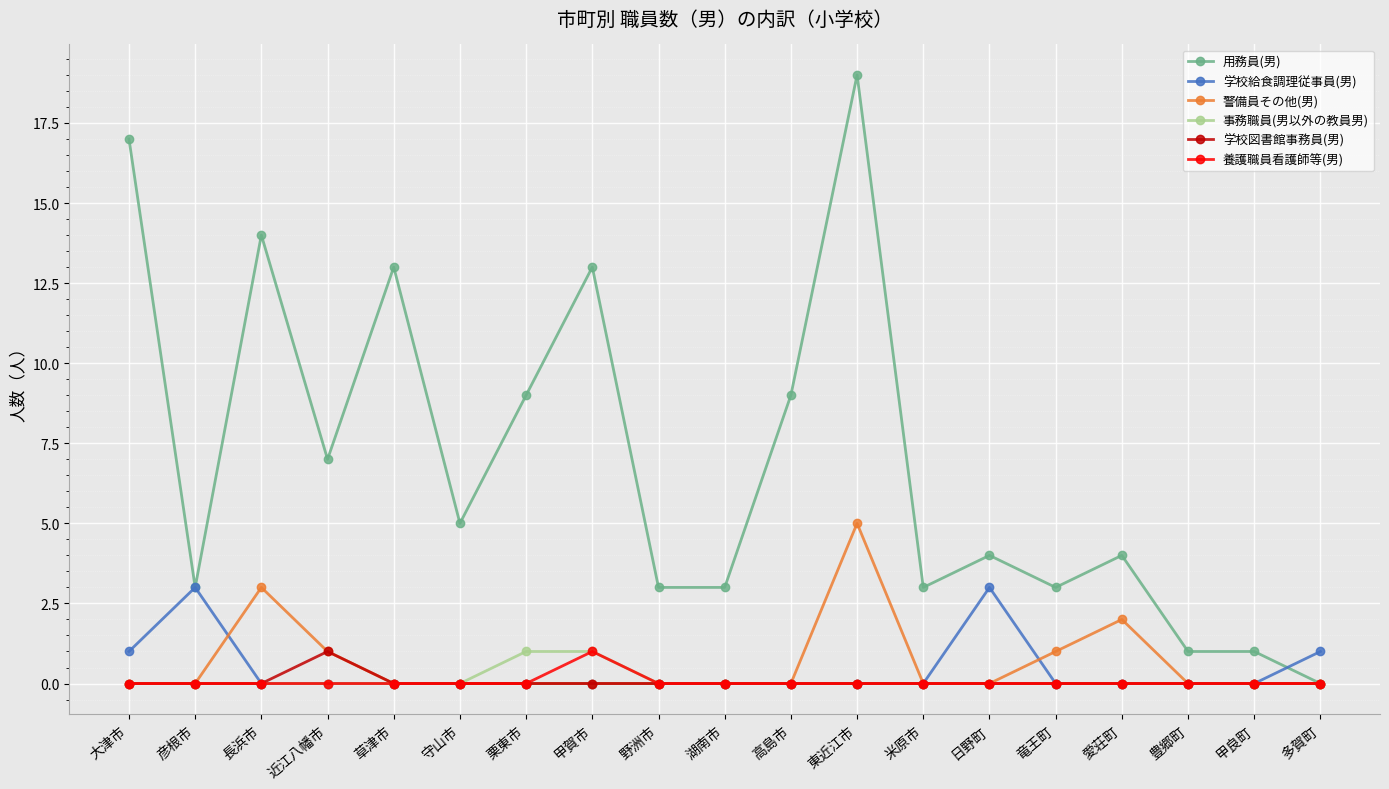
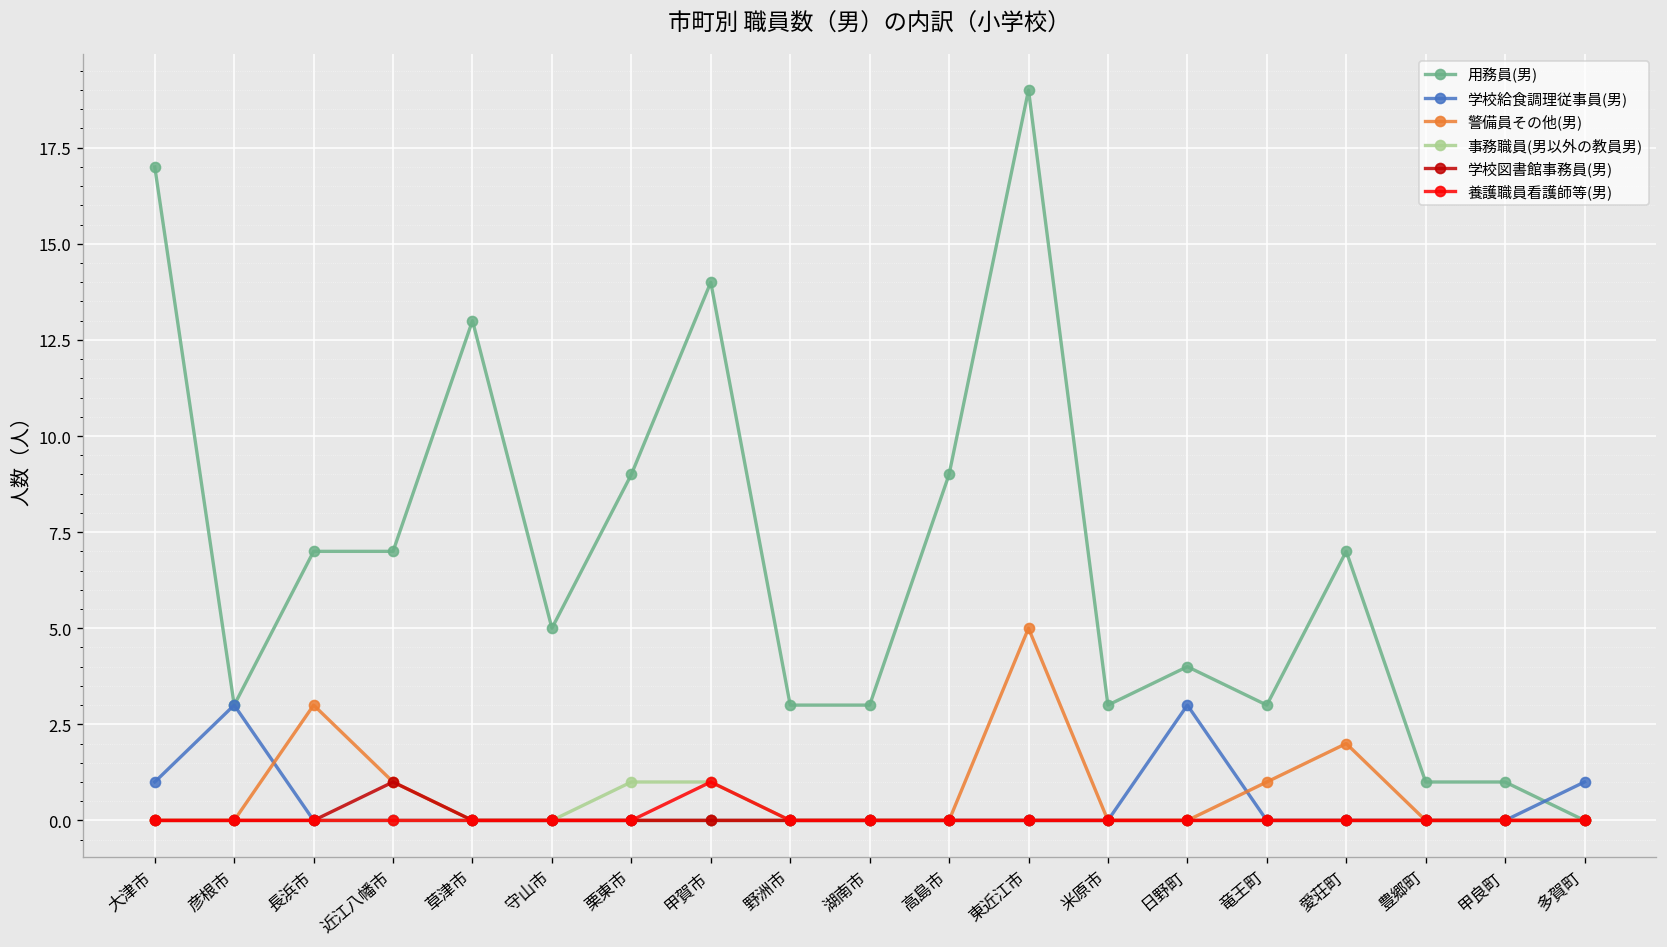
用務員(男), 長浜市: 14 -> 7
用務員(男), 甲賀市: 13 -> 14
用務員(男), 愛荘町: 4 -> 7
